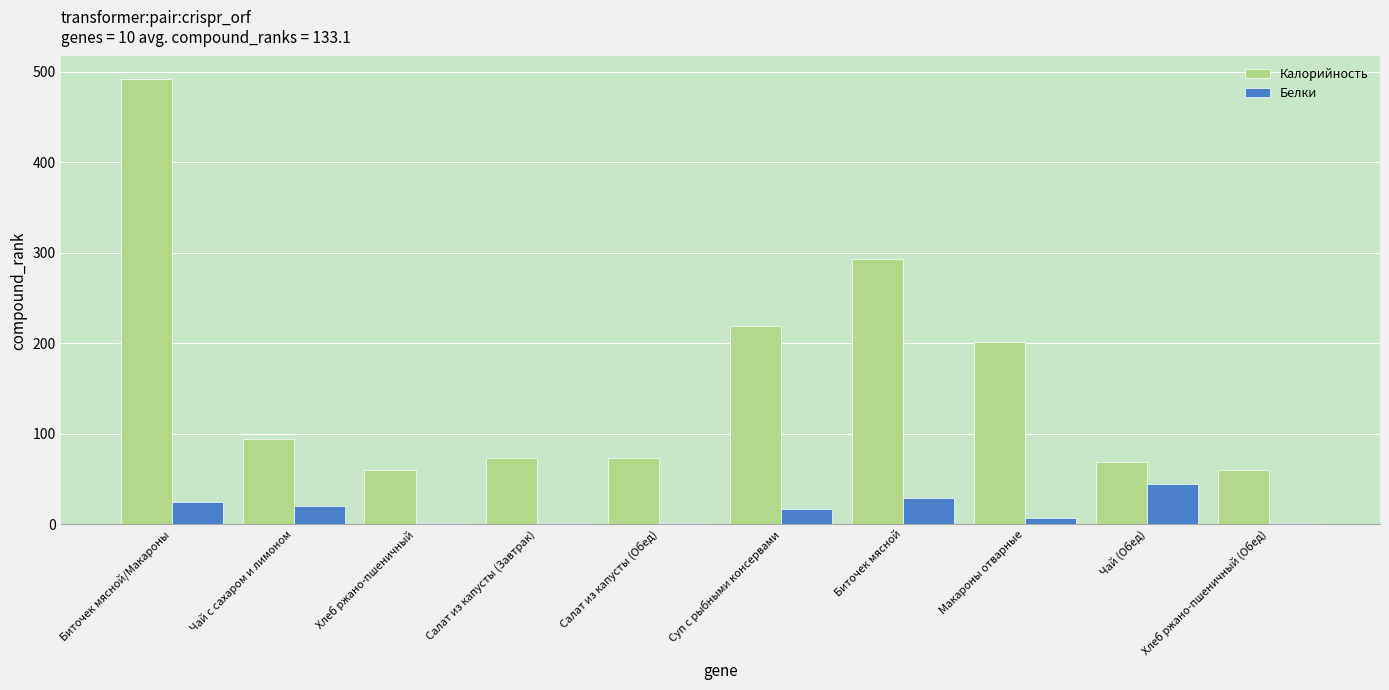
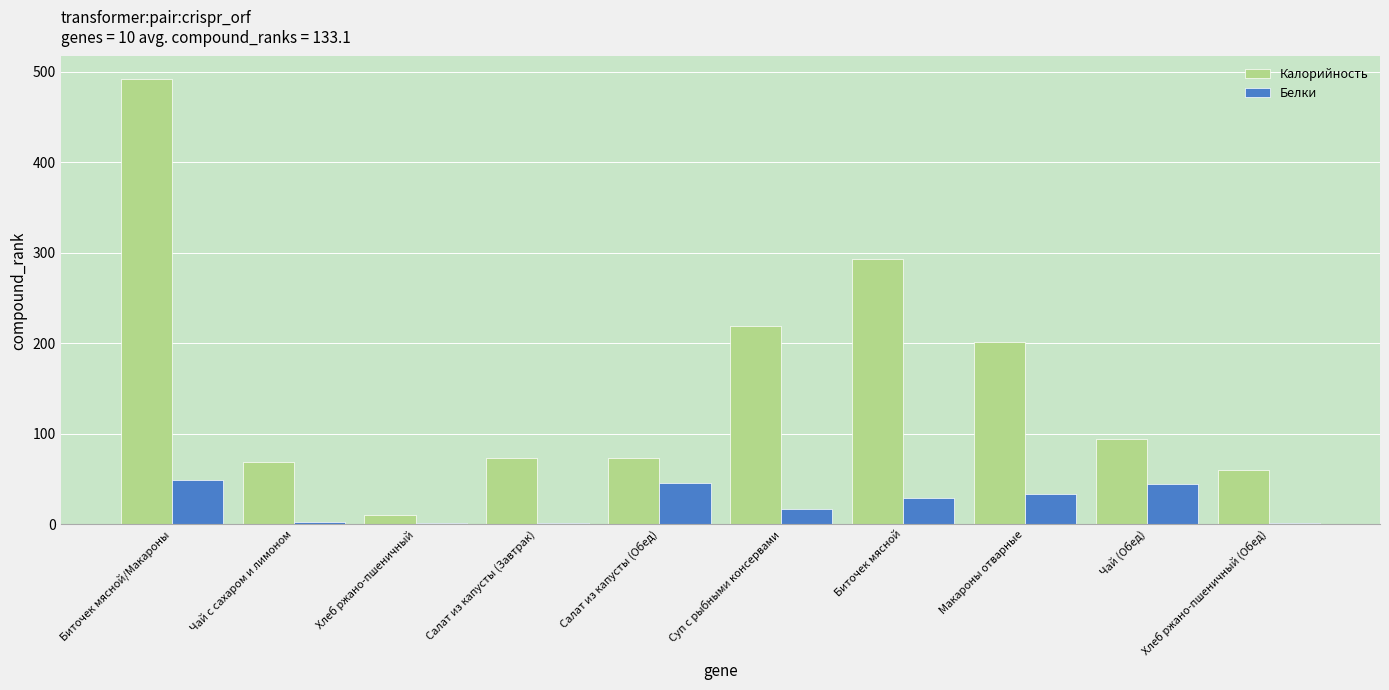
Белки, Биточек мясной/Макароны: 20 -> 50
Калорийность, Чай с сахаром и лимоном: 90 -> 70
Белки, Чай с сахаром и лимоном: 20 -> 0
Калорийность, Хлеб ржано-пшеничный: 60 -> 10
Белки, Салат из капусты (Обед): 0 -> 50
Белки, Макароны отварные: 10 -> 30
Калорийность, Чай (Обед): 70 -> 90
